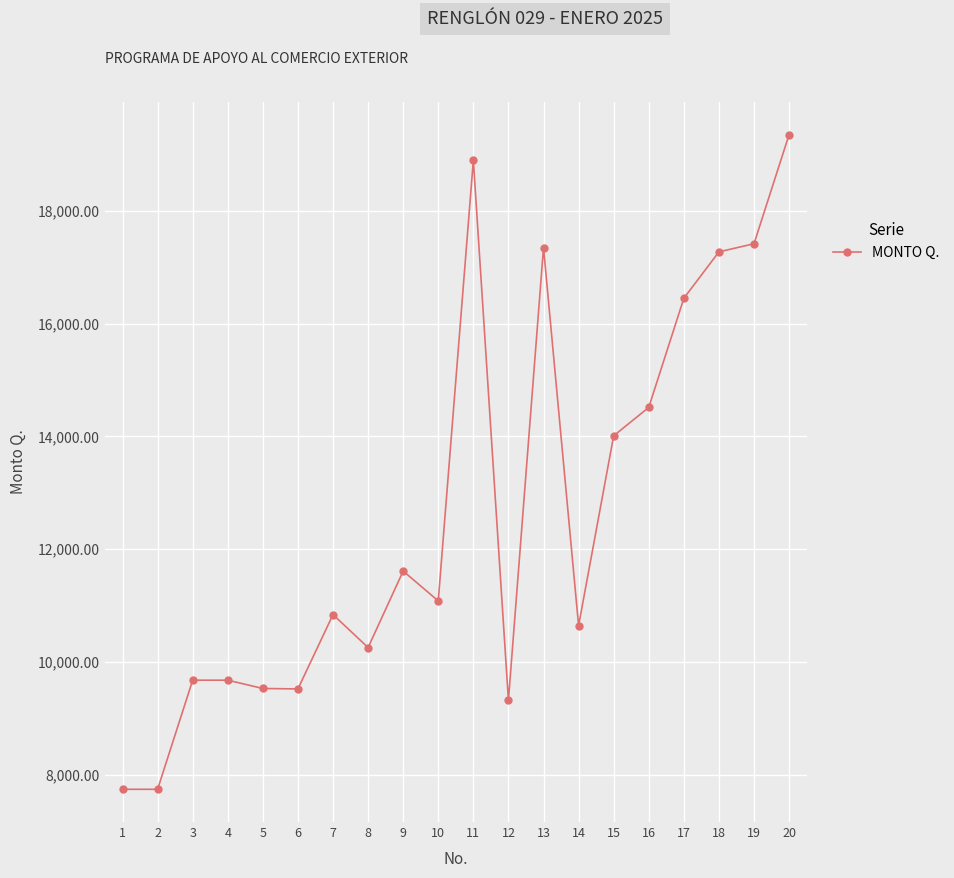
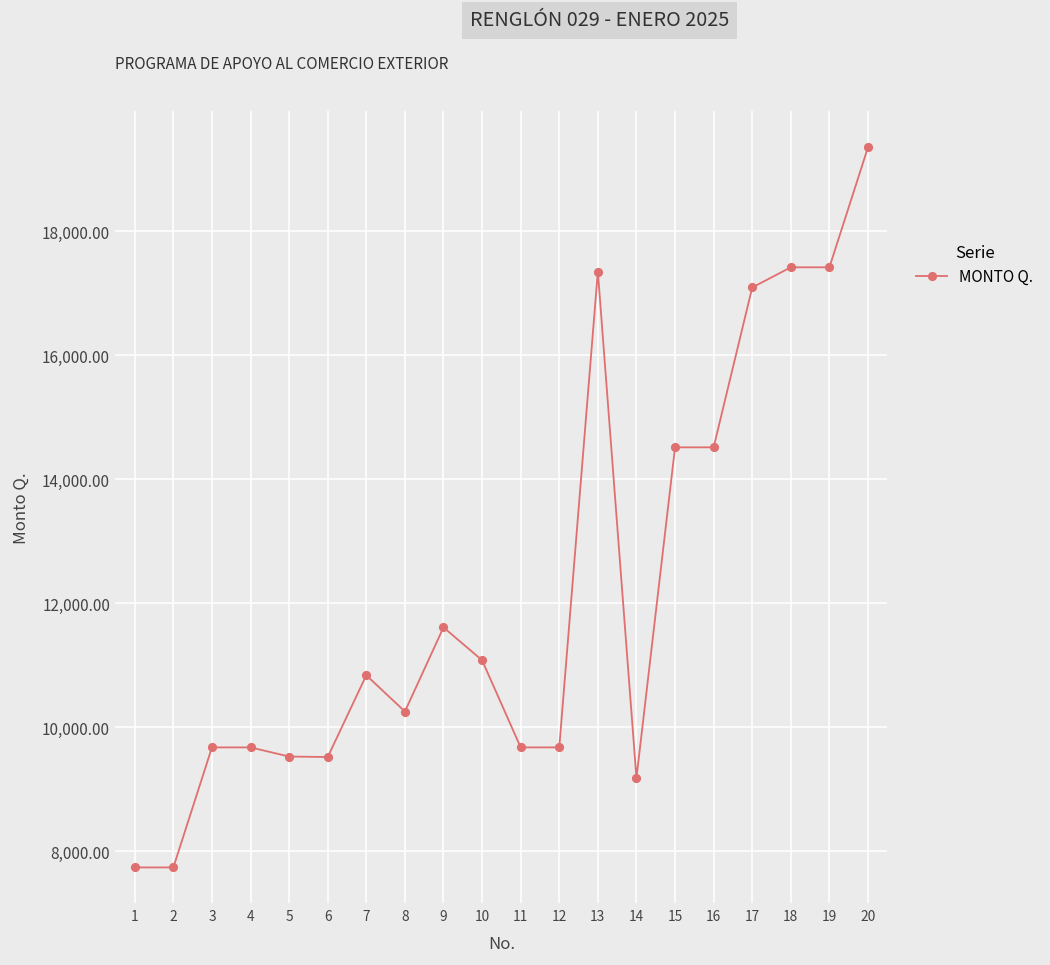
11: 18,900 -> 9,700
12: 9,300 -> 9,700
14: 10,600 -> 9,200
15: 14,000 -> 14,500
17: 16,500 -> 17,100
18: 17,300 -> 17,400
